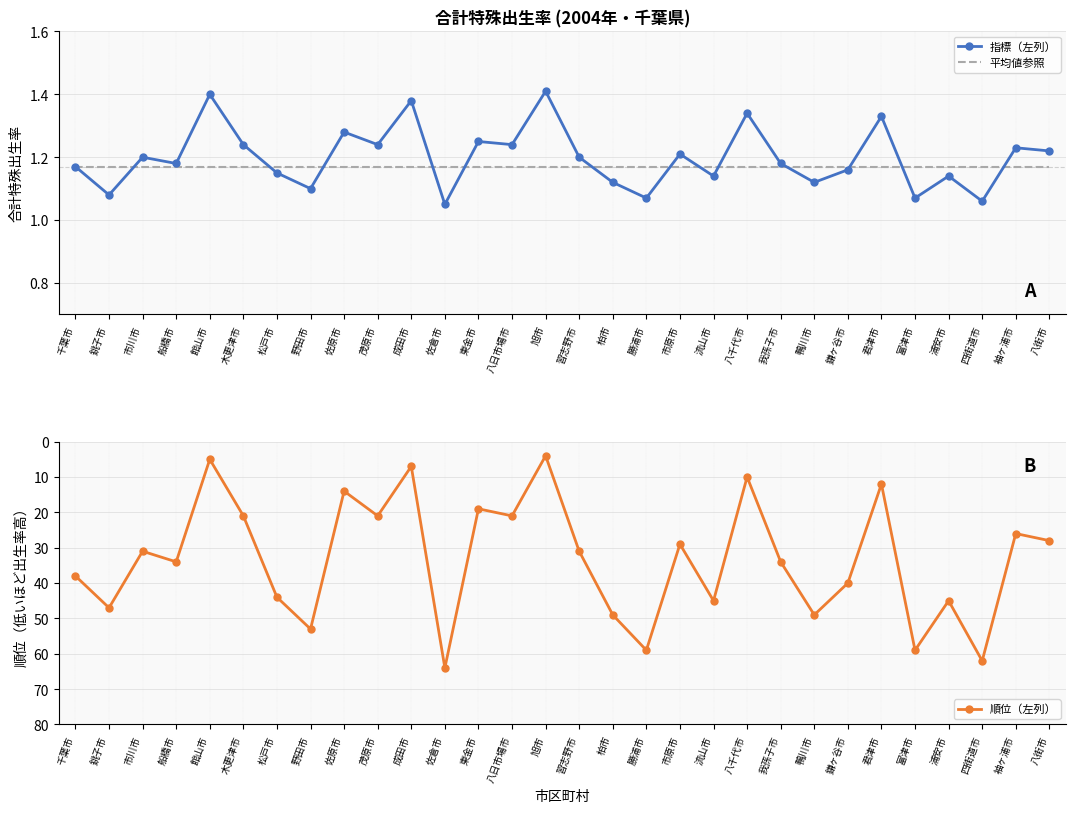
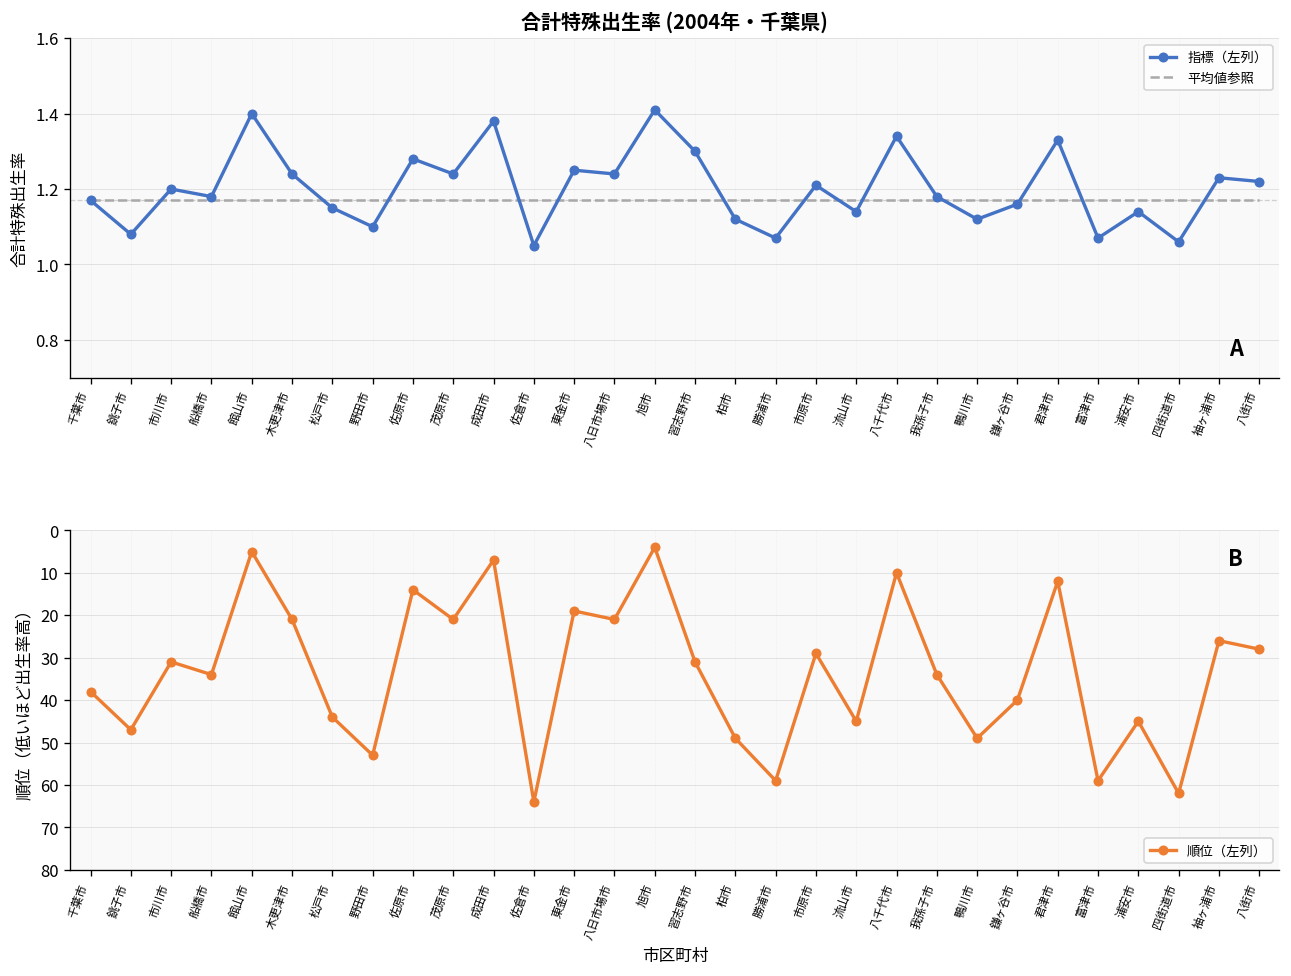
合計特殊出生率 (2004年・千葉県), 指標（左列）, 習志野市: 1.2 -> 1.3
